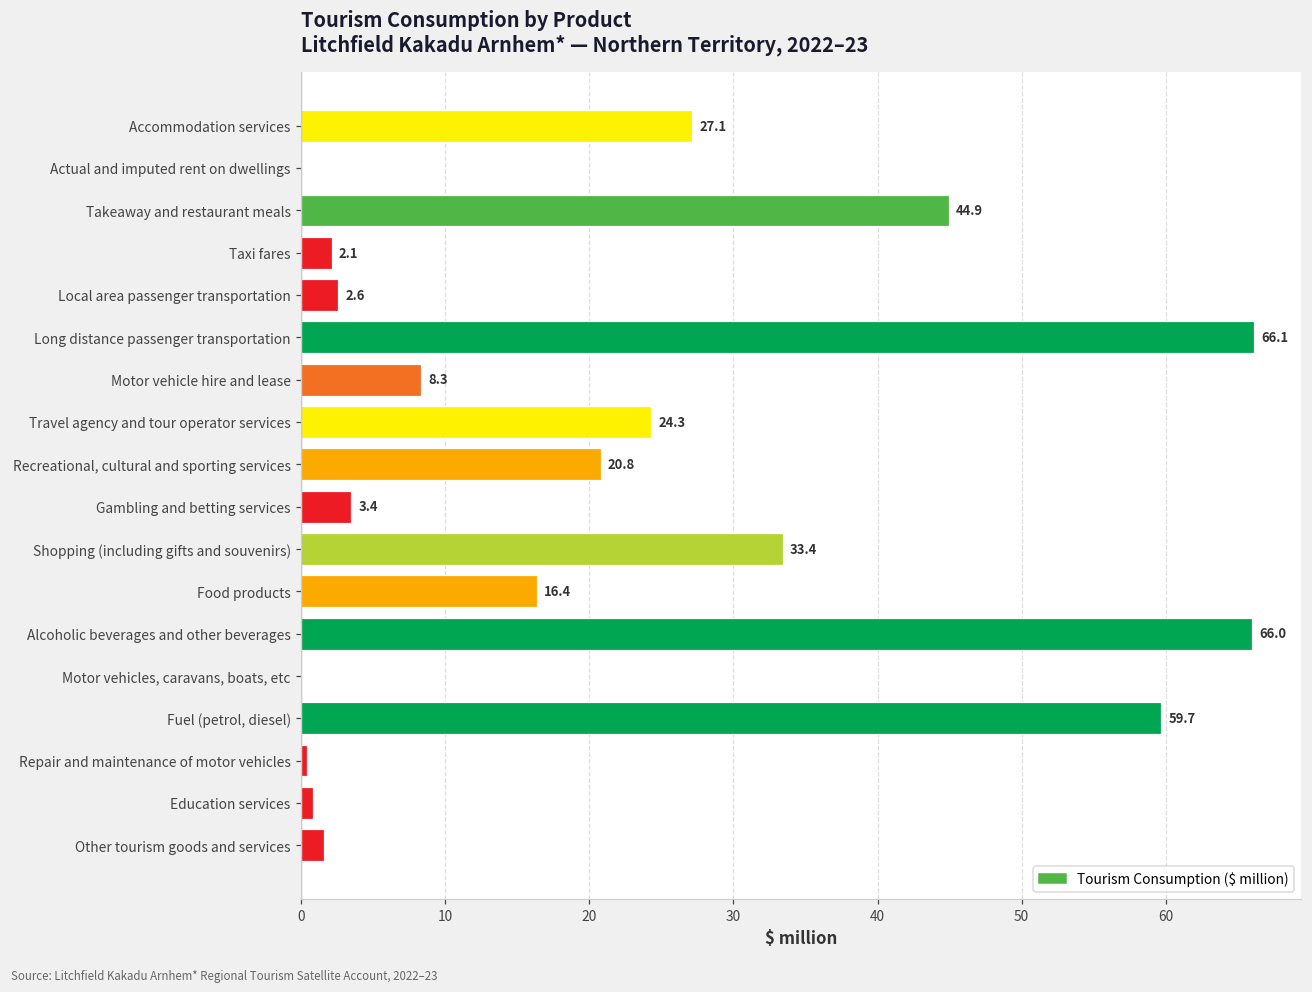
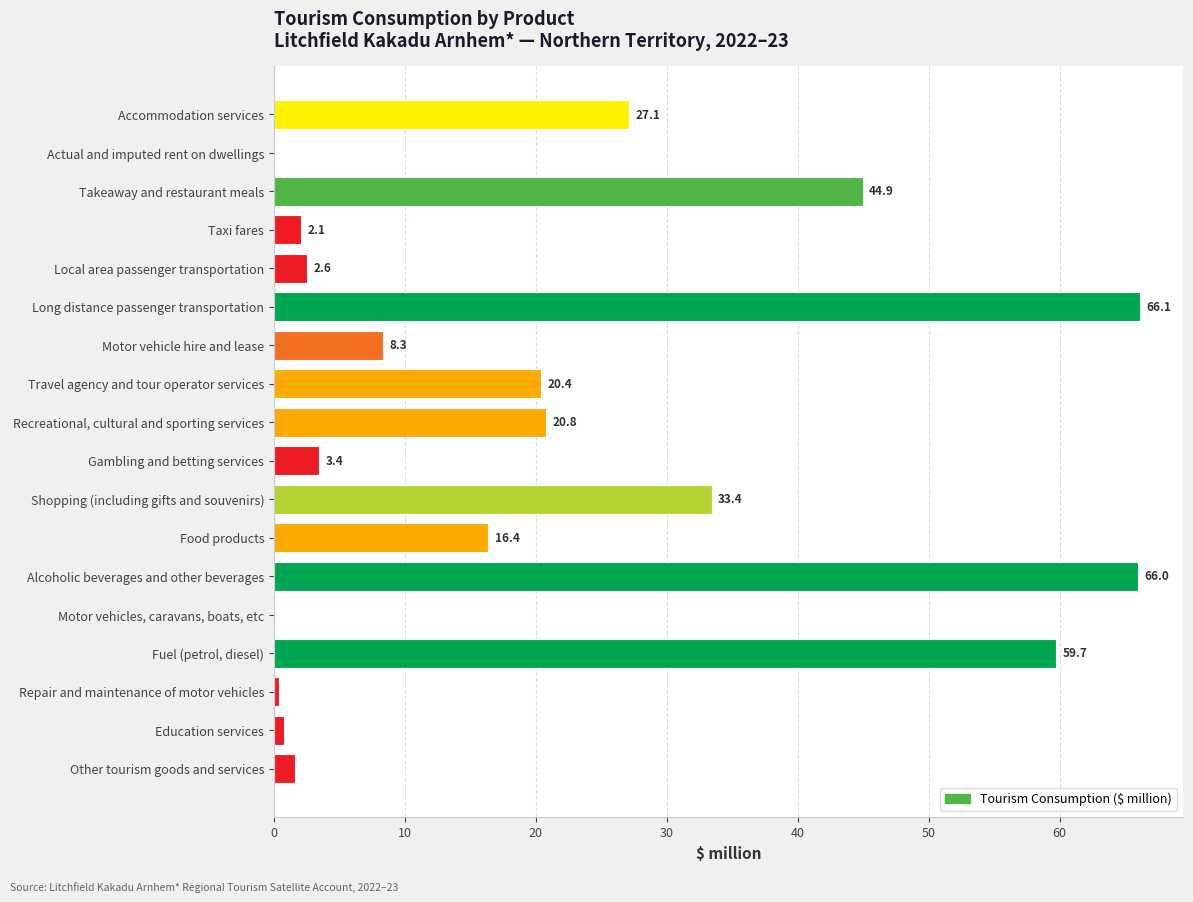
Travel agency and tour operator services: 24.3 -> 20.4
